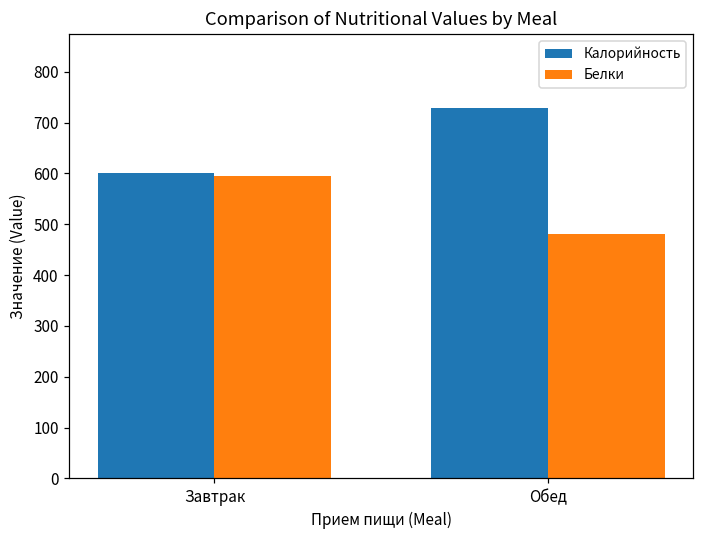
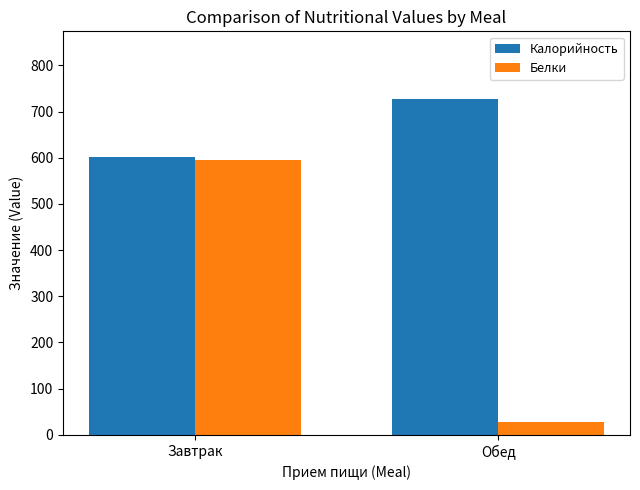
Белки, Обед: 480 -> 30
